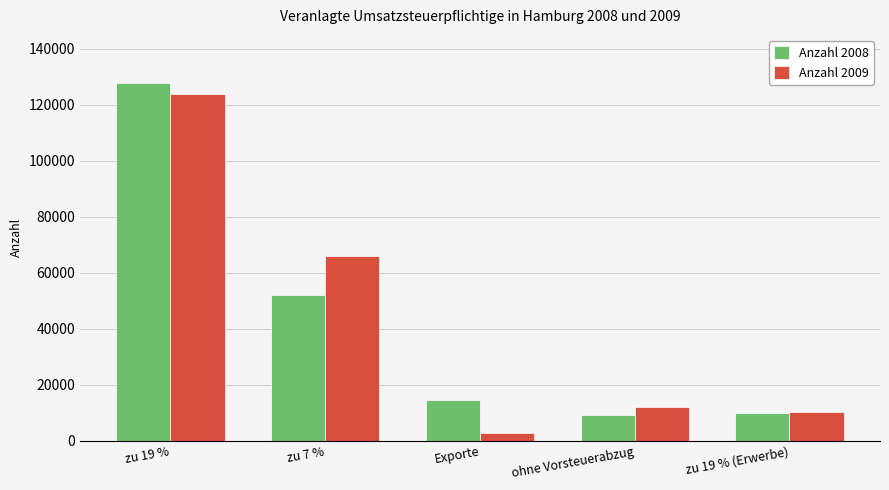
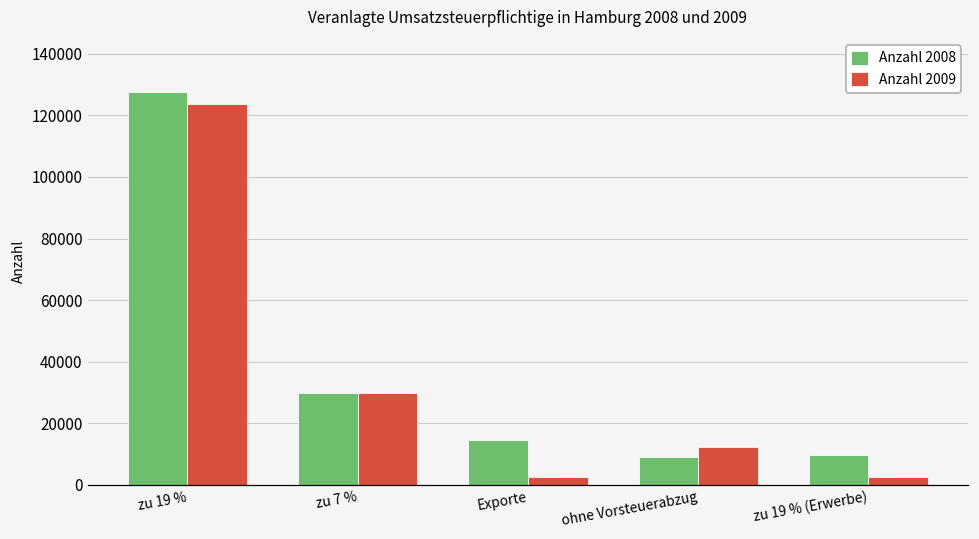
Anzahl 2008, zu 7 %: 52000 -> 30000
Anzahl 2009, zu 7 %: 66000 -> 30000
Anzahl 2009, zu 19 % (Erwerbe): 10000 -> 3000
